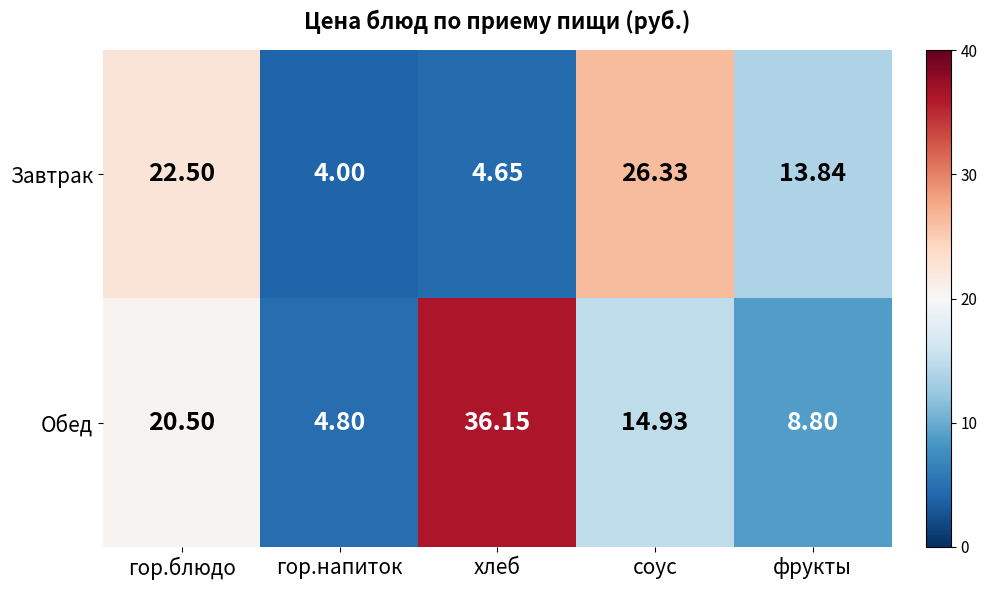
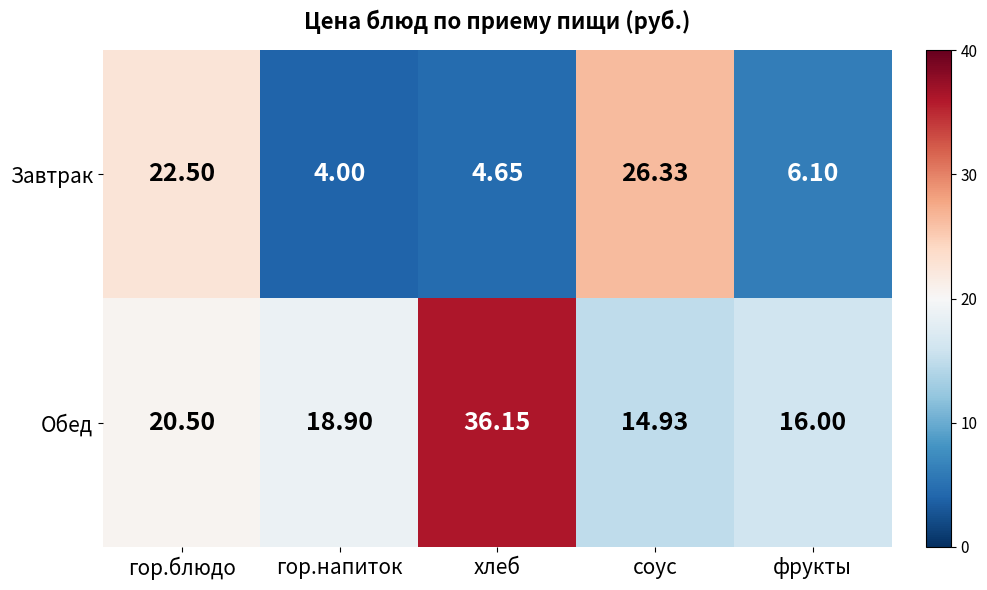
Завтрак, фрукты: 13.84 -> 6.10
Обед, гор.напиток: 4.80 -> 18.90
Обед, фрукты: 8.80 -> 16.00
